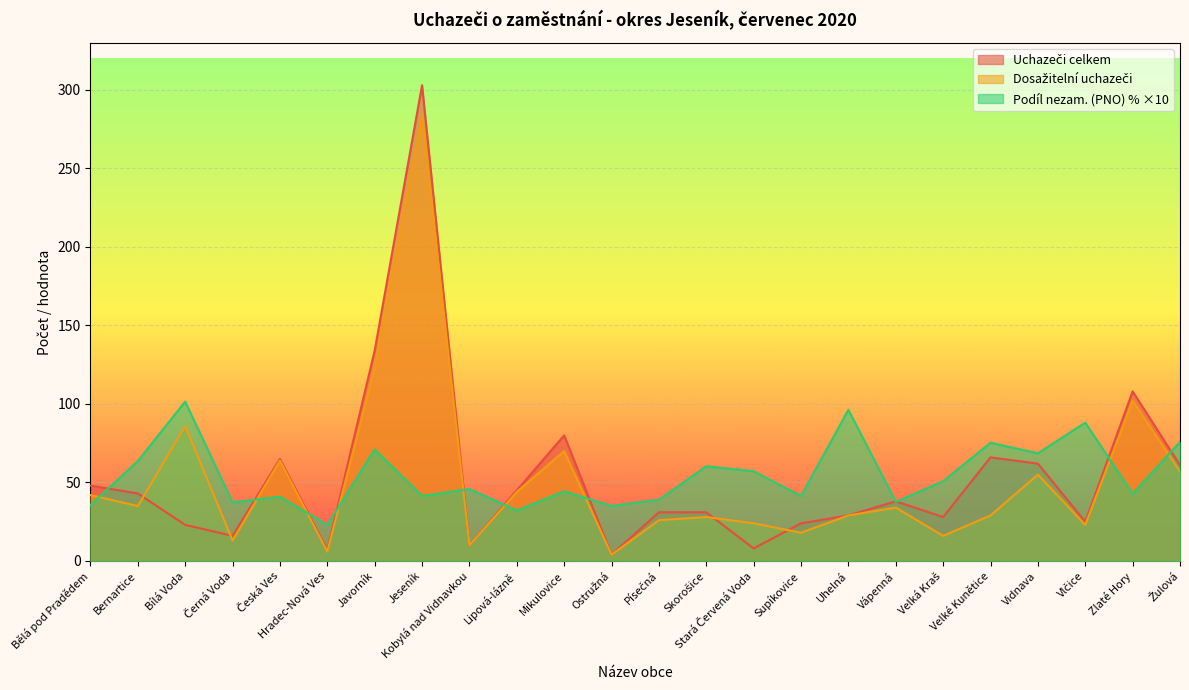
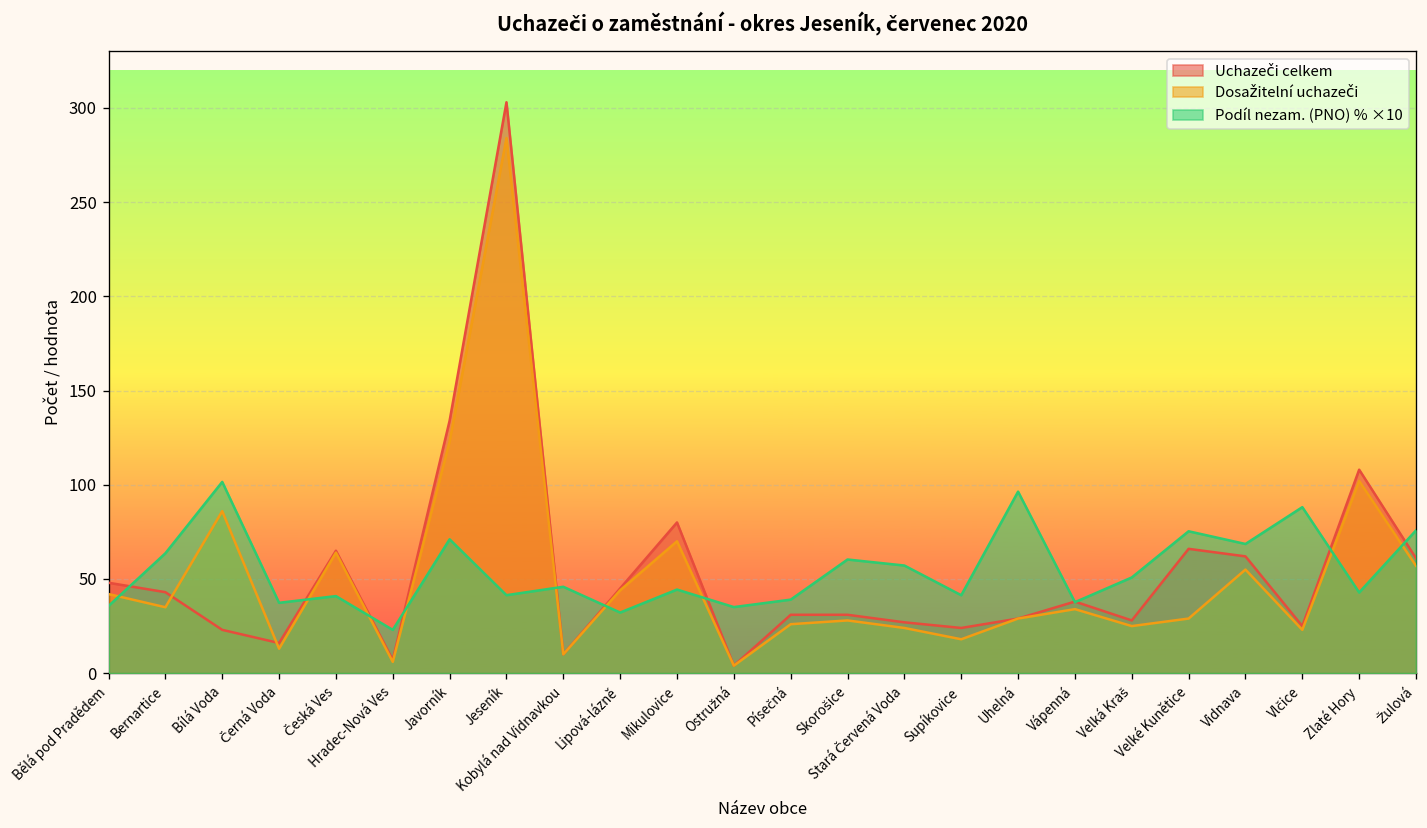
Uchazeči celkem, Stará Červená Voda: 8 -> 27
Dosažitelní uchazeči, Velká Kraš: 16 -> 25
